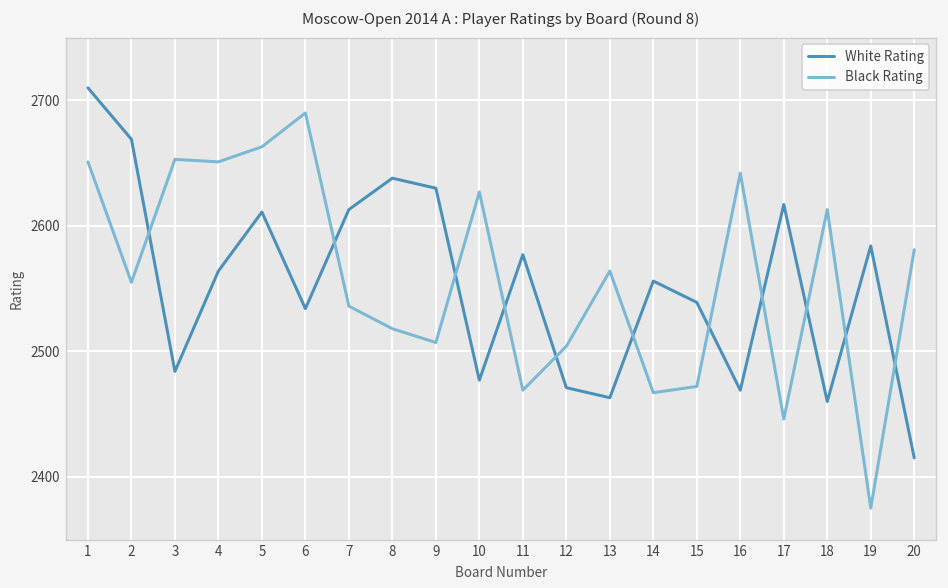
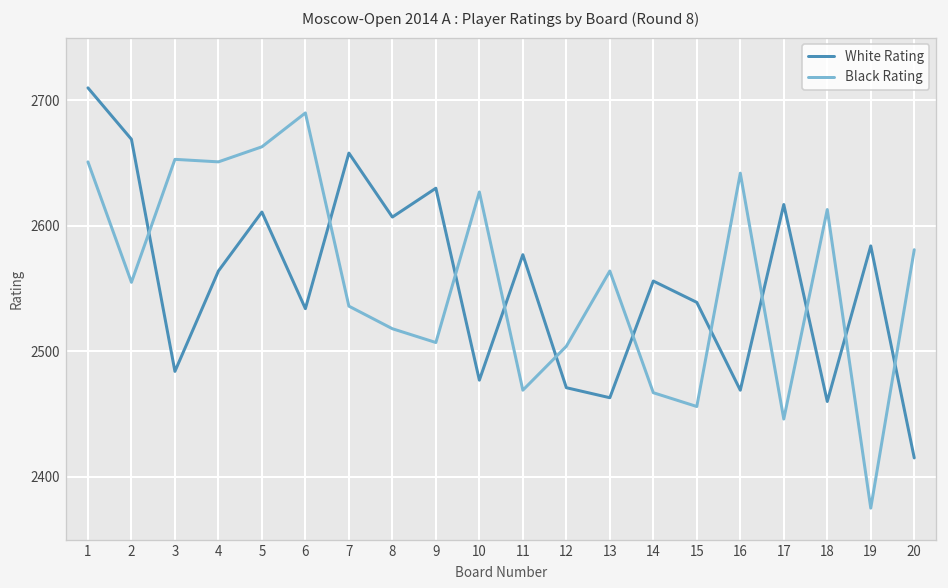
White Rating, 7: 2613 -> 2658
White Rating, 8: 2638 -> 2607
Black Rating, 15: 2472 -> 2456
